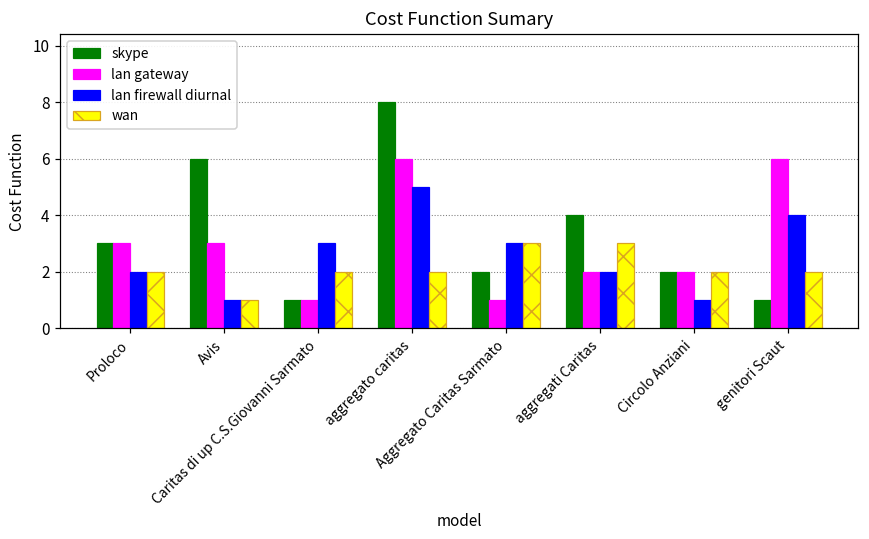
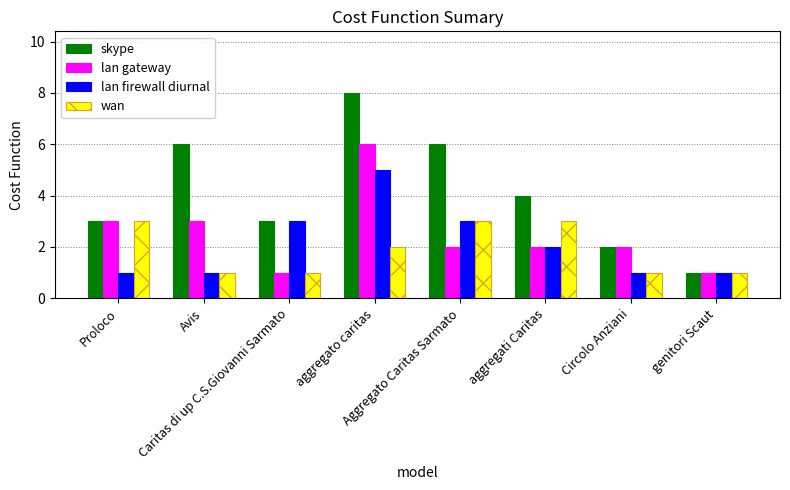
lan firewall diurnal, Proloco: 2 -> 1
wan, Proloco: 2 -> 3
skype, Caritas di up C.S.Giovanni Sarmato: 1 -> 3
wan, Caritas di up C.S.Giovanni Sarmato: 2 -> 1
skype, Aggregato Caritas Sarmato: 2 -> 6
lan gateway, Aggregato Caritas Sarmato: 1 -> 2
wan, Circolo Anziani: 2 -> 1
lan gateway, genitori Scaut: 6 -> 1
lan firewall diurnal, genitori Scaut: 4 -> 1
wan, genitori Scaut: 2 -> 1
